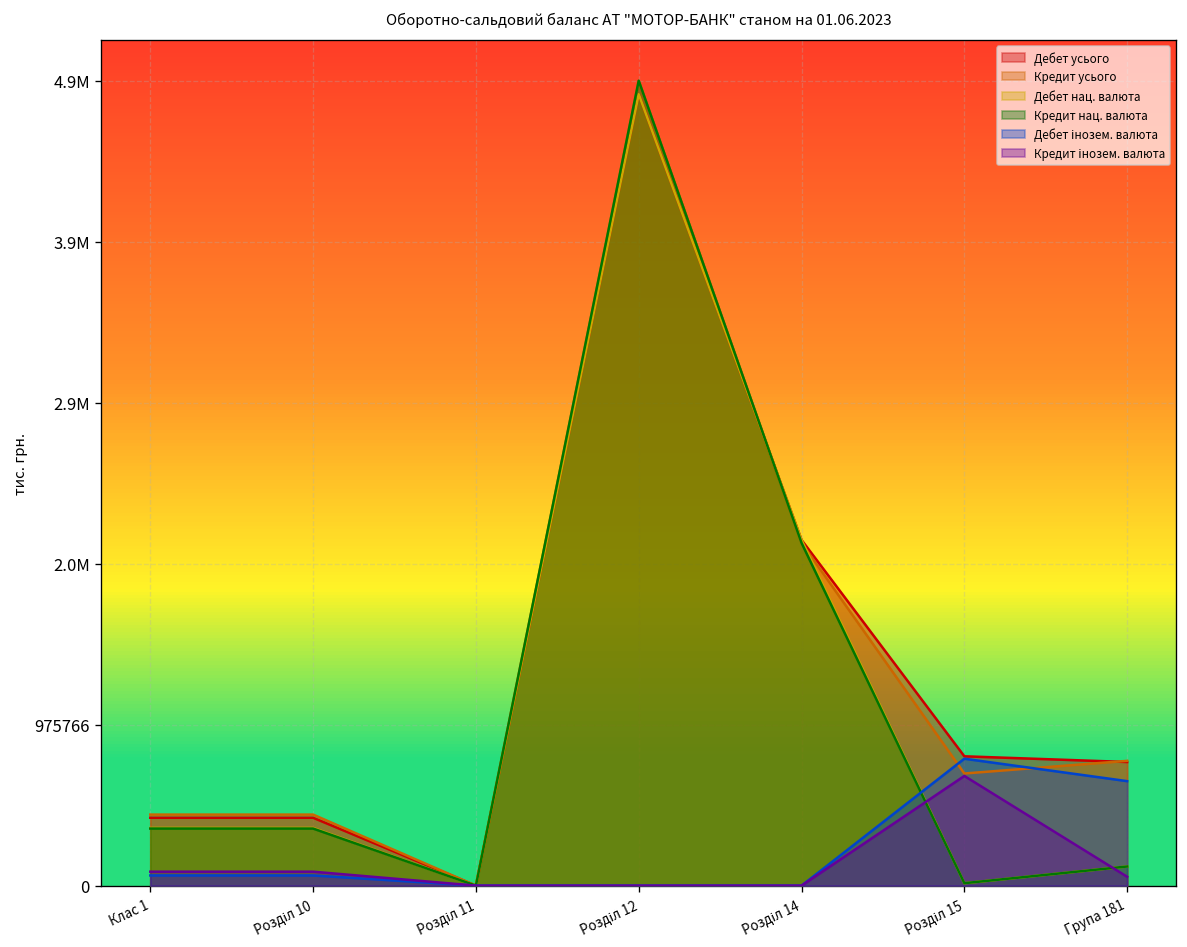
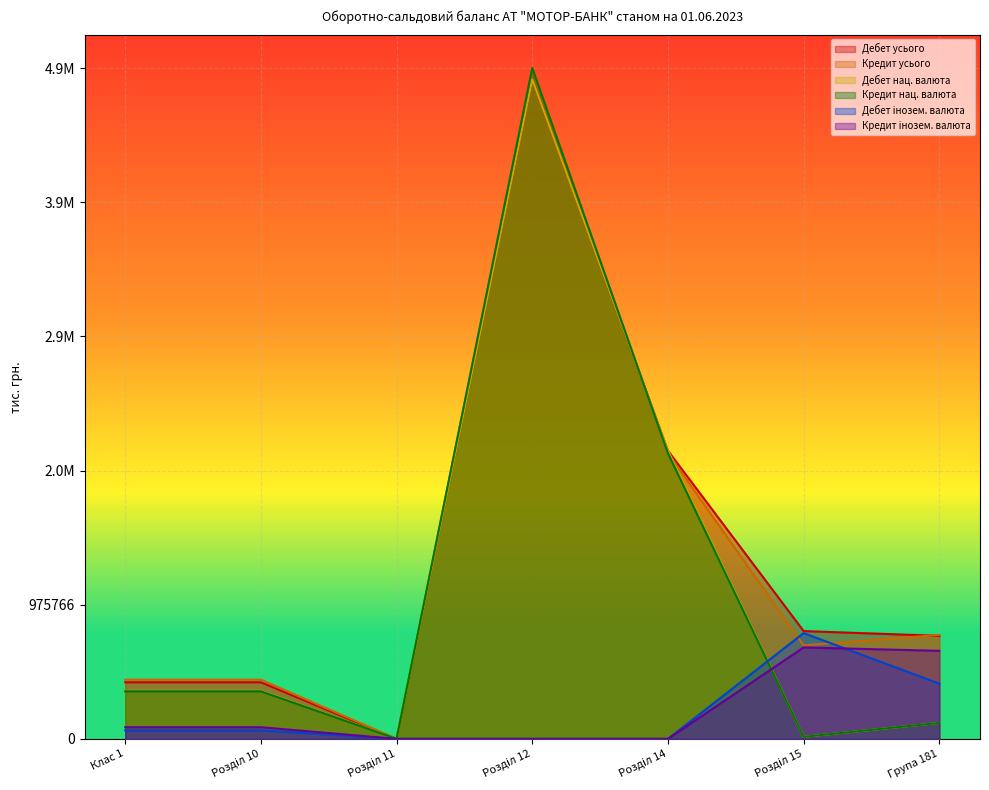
Дебет інозем. валюта, Група 181: 640000 -> 400000
Кредит інозем. валюта, Група 181: 50000 -> 640000
